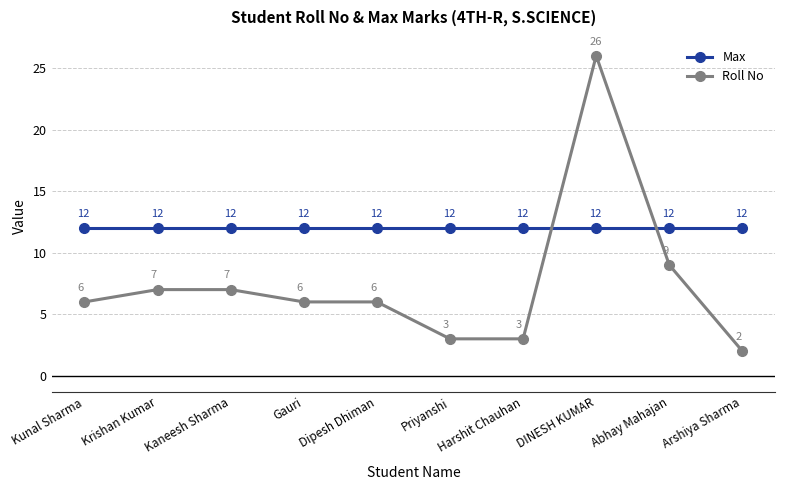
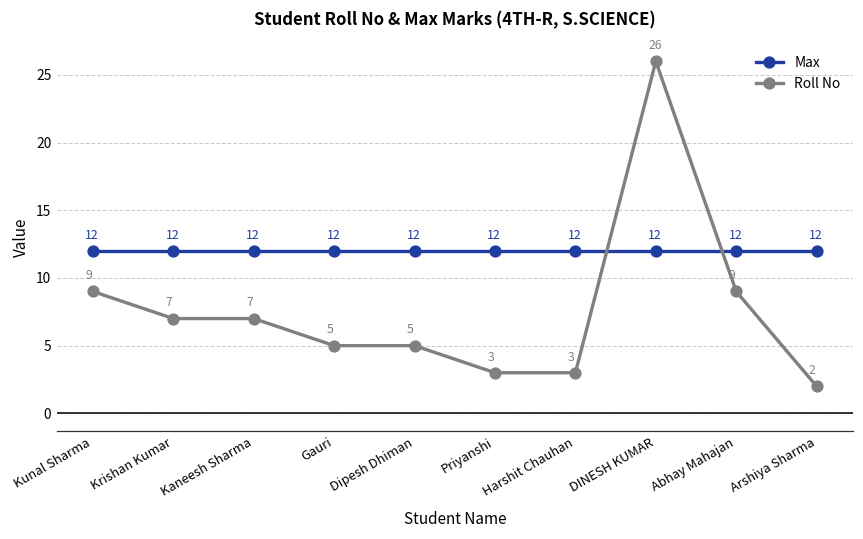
Roll No, Kunal Sharma: 6 -> 9
Roll No, Gauri: 6 -> 5
Roll No, Dipesh Dhiman: 6 -> 5
